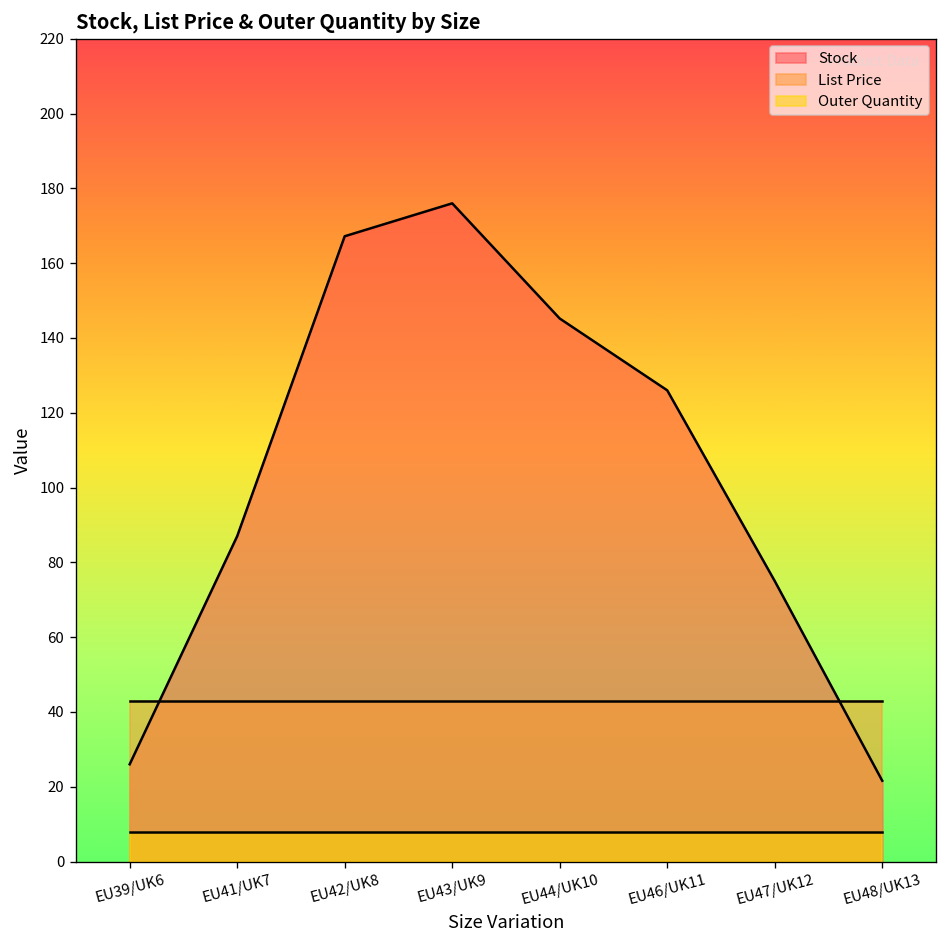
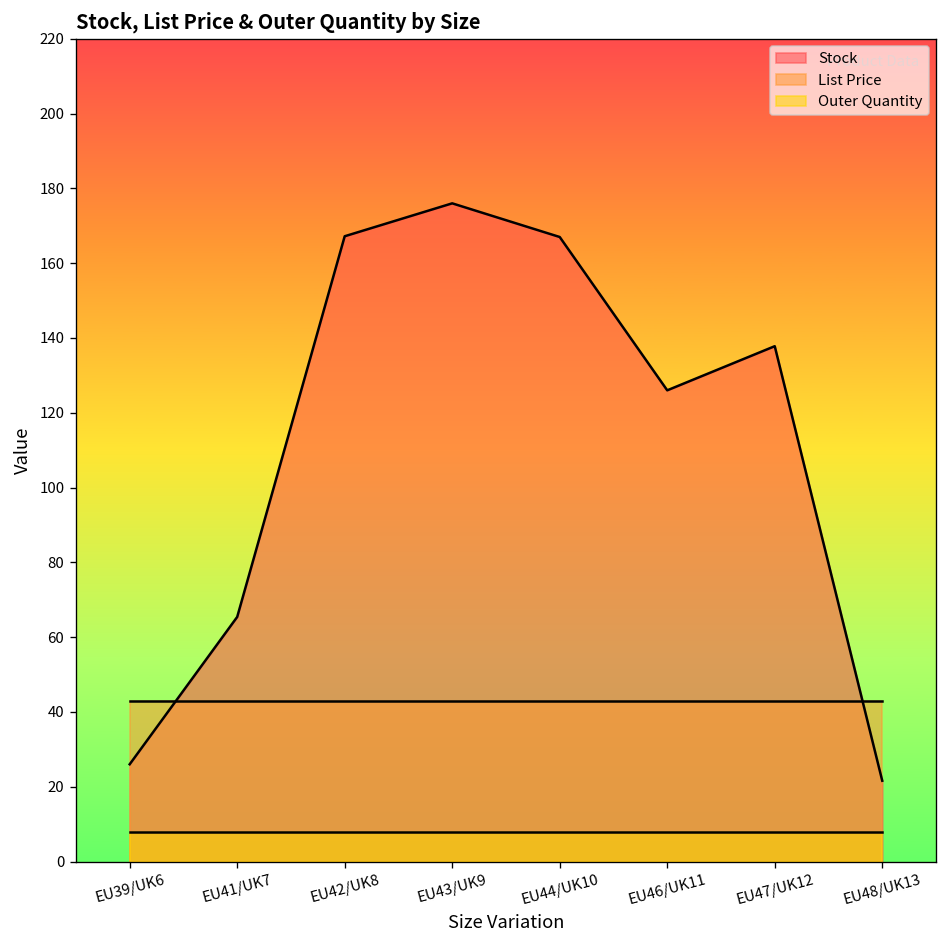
Stock, EU41/UK7: 87 -> 65
Stock, EU44/UK10: 145 -> 167
Stock, EU47/UK12: 75 -> 138
